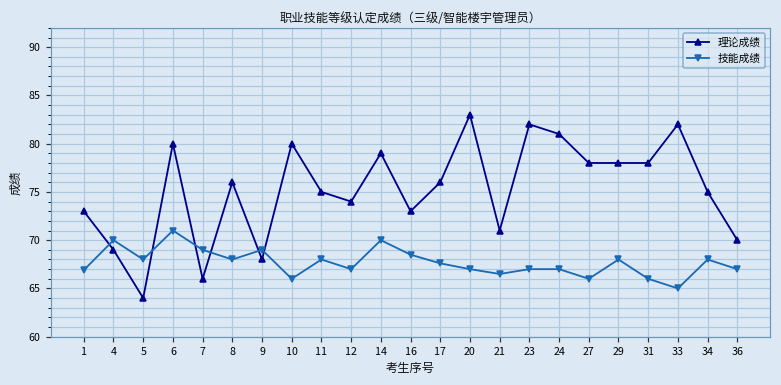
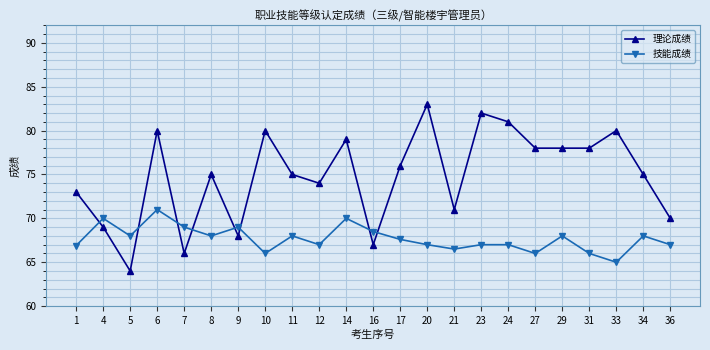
理论成绩, 8: 76 -> 75
理论成绩, 16: 73 -> 67
理论成绩, 33: 82 -> 80
